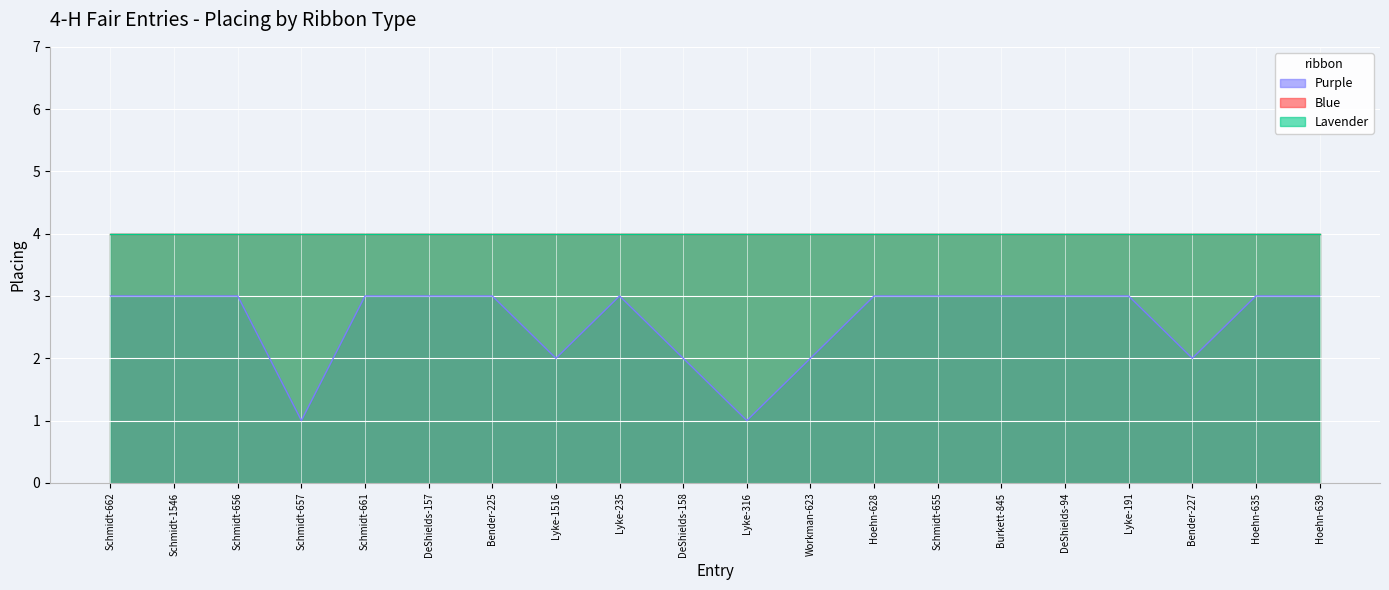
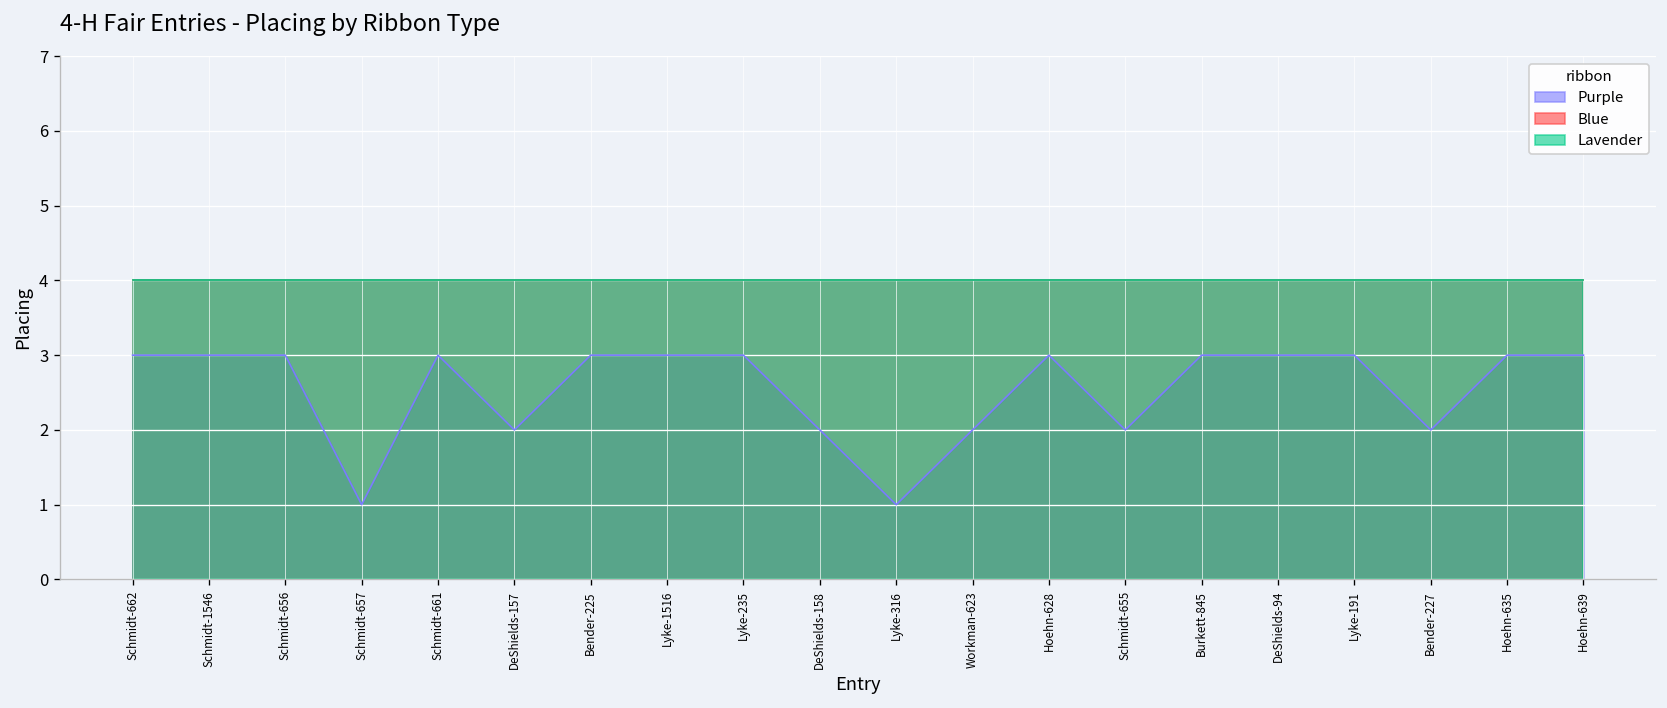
Purple, DeShields-157: 3 -> 2
Purple, Lyke-1516: 2 -> 3
Purple, Schmidt-655: 3 -> 2
